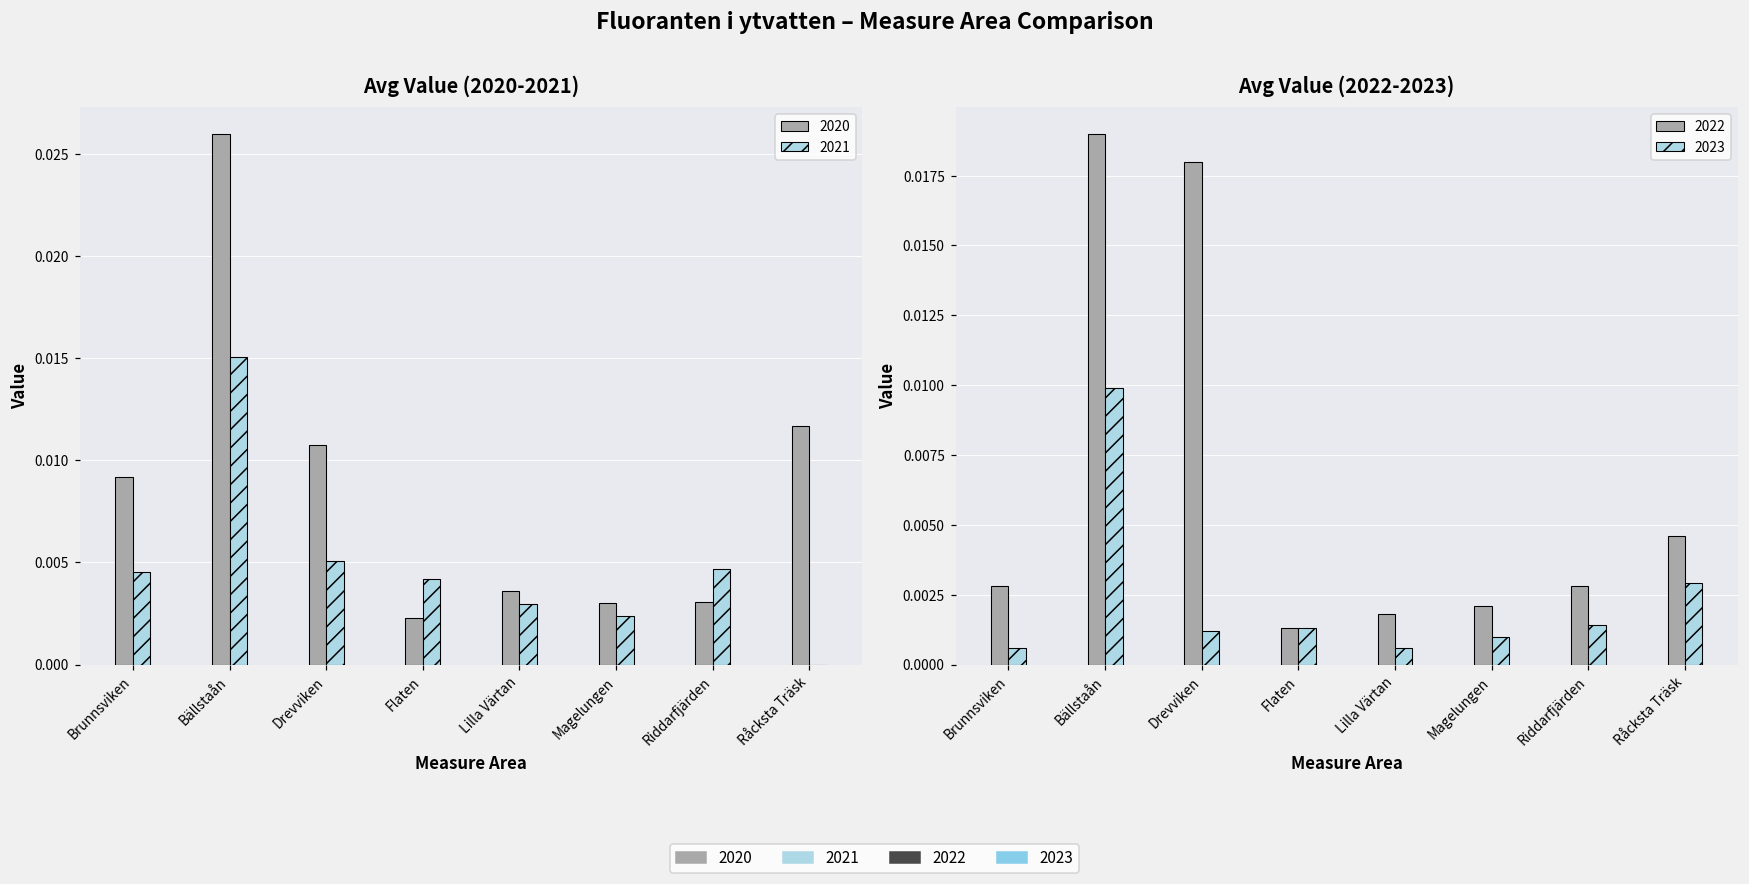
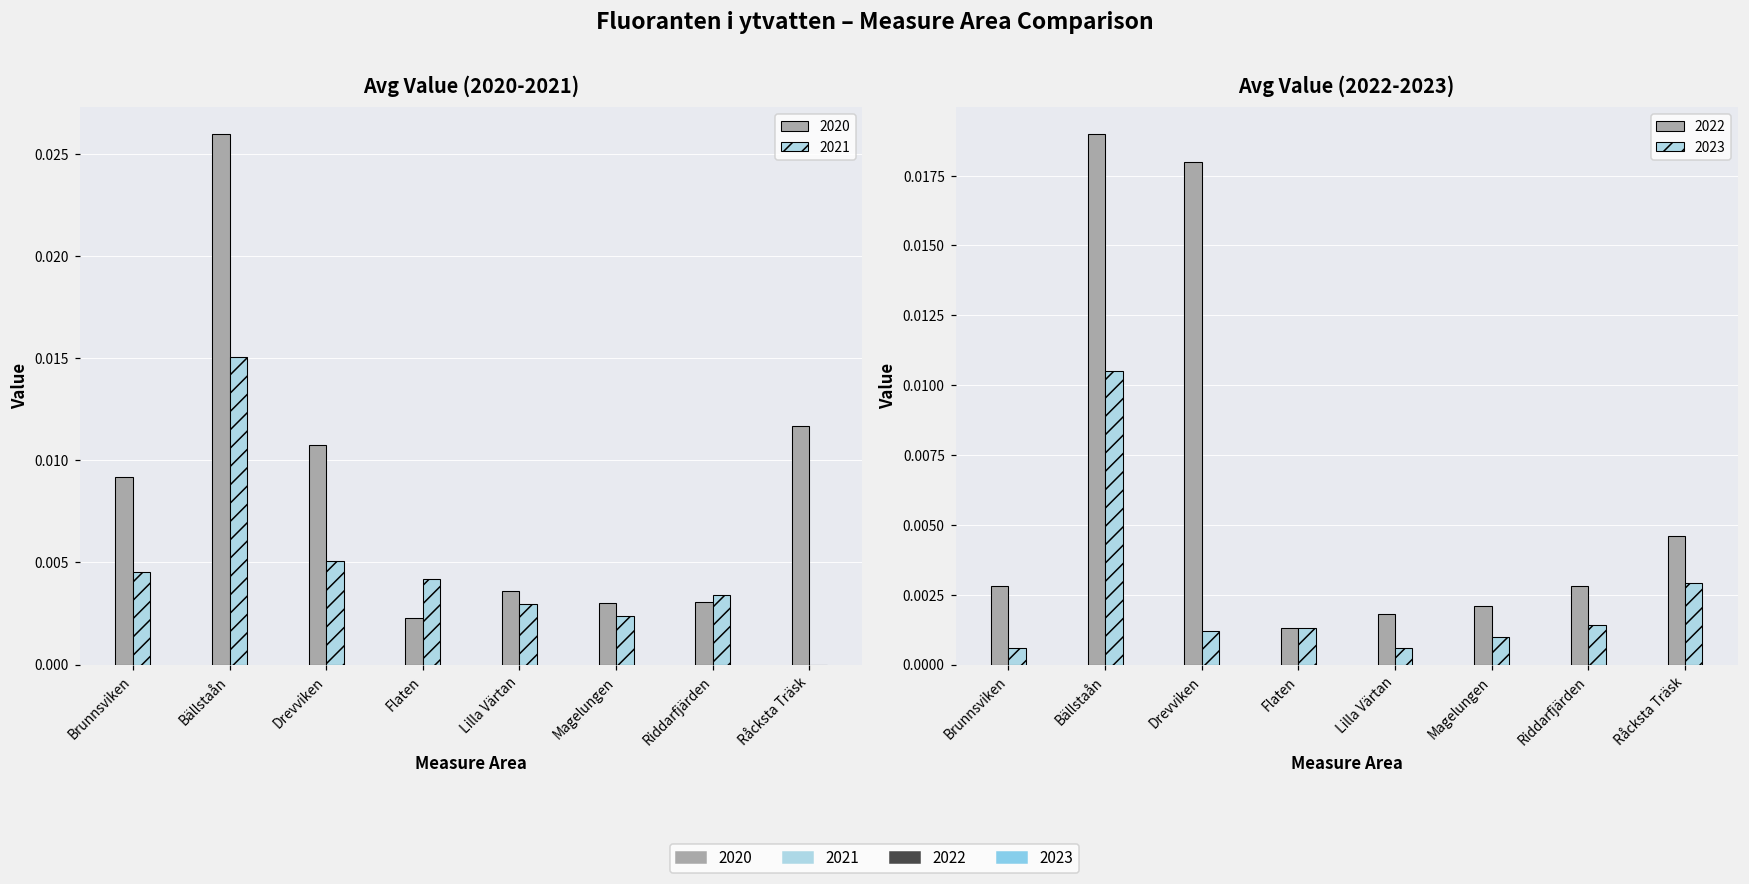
Avg Value (2020-2021), 2021, Riddarfjärden: 0.0047 -> 0.0034
Avg Value (2022-2023), 2023, Bällstaån: 0.0099 -> 0.0105
